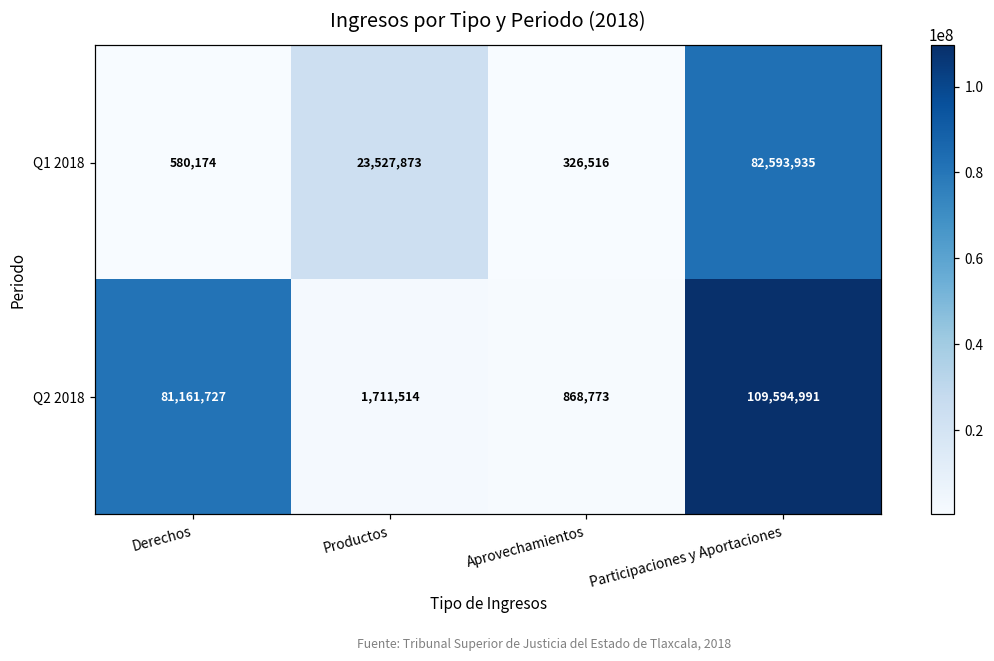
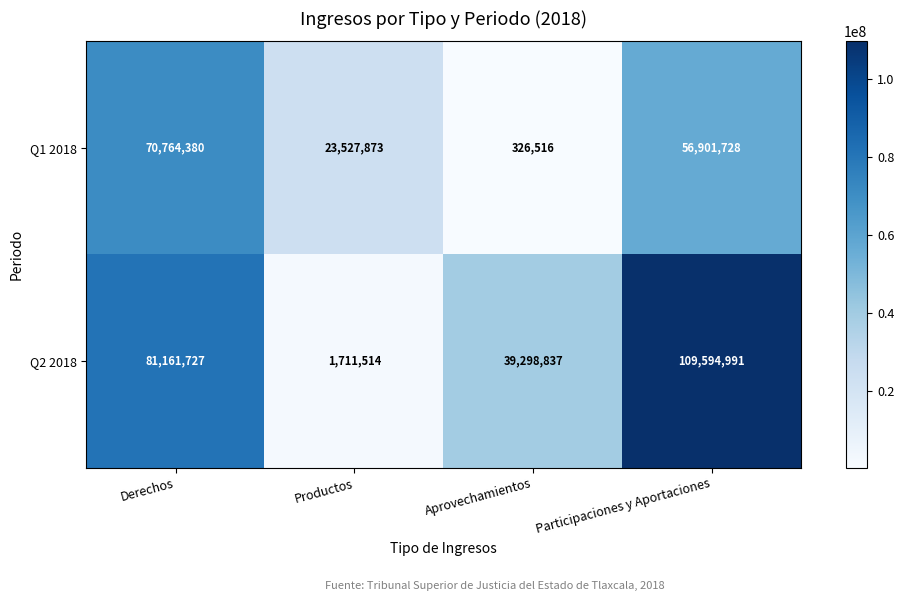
Q1 2018, Derechos: 580,174 -> 70,764,380
Q1 2018, Participaciones y Aportaciones: 82,593,935 -> 56,901,728
Q2 2018, Aprovechamientos: 868,773 -> 39,298,837
